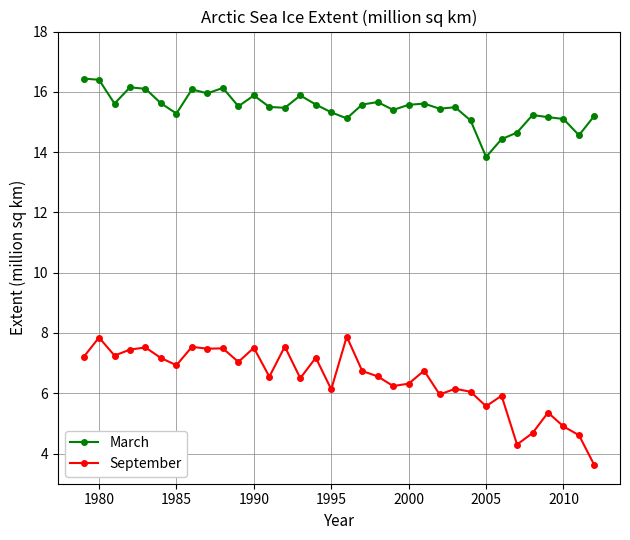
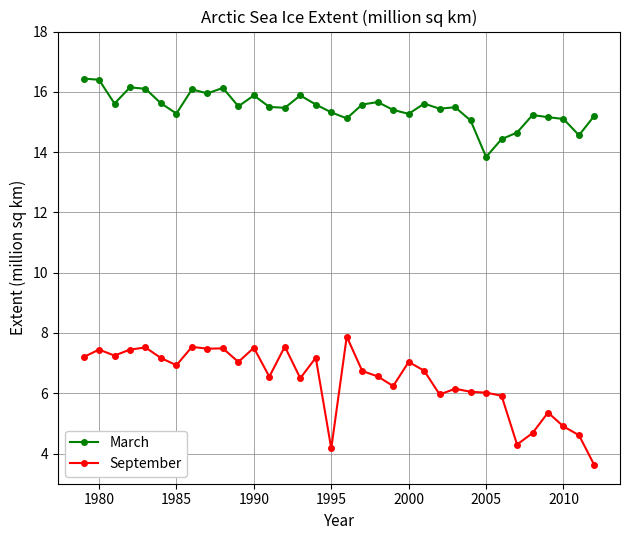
September, 1980: 7.9 -> 7.5
September, 1995: 6.1 -> 4.2
March, 2000: 15.6 -> 15.3
September, 2000: 6.3 -> 7.0
September, 2005: 5.6 -> 6.0
